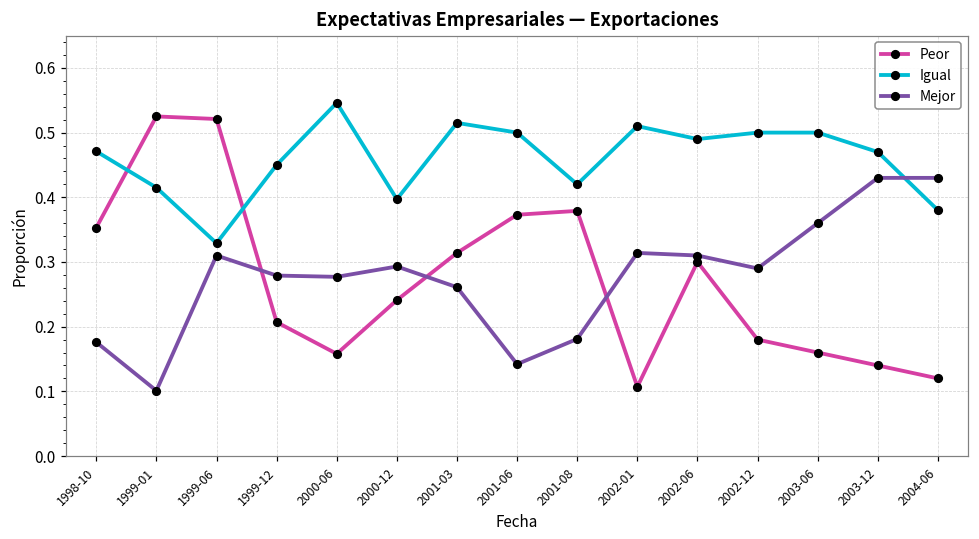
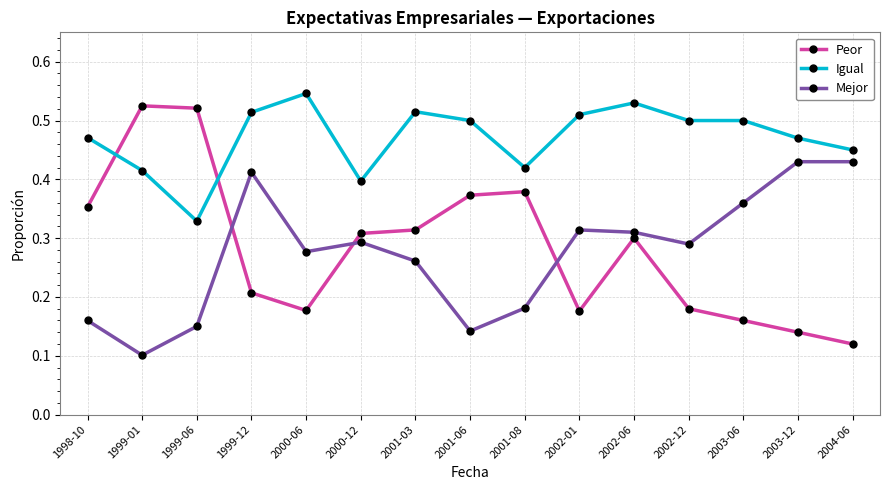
Mejor, 1998-10: 0.18 -> 0.16
Mejor, 1999-06: 0.31 -> 0.15
Igual, 1999-12: 0.45 -> 0.51
Mejor, 1999-12: 0.28 -> 0.41
Peor, 2000-06: 0.16 -> 0.18
Peor, 2000-12: 0.24 -> 0.31
Peor, 2002-01: 0.11 -> 0.18
Igual, 2002-06: 0.49 -> 0.53
Igual, 2004-06: 0.38 -> 0.45
